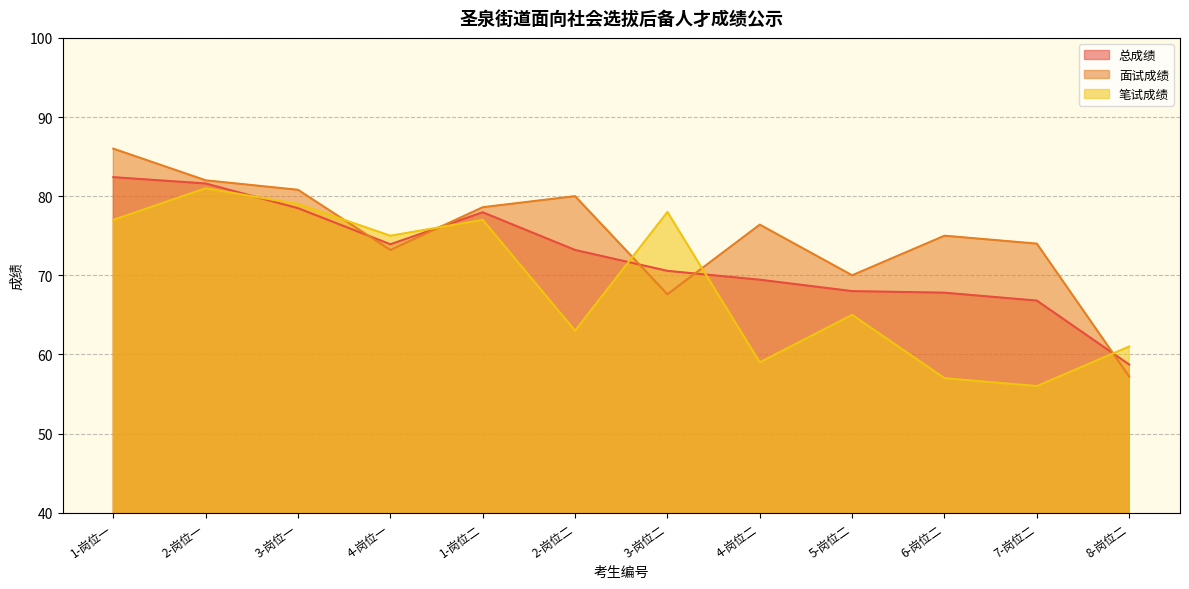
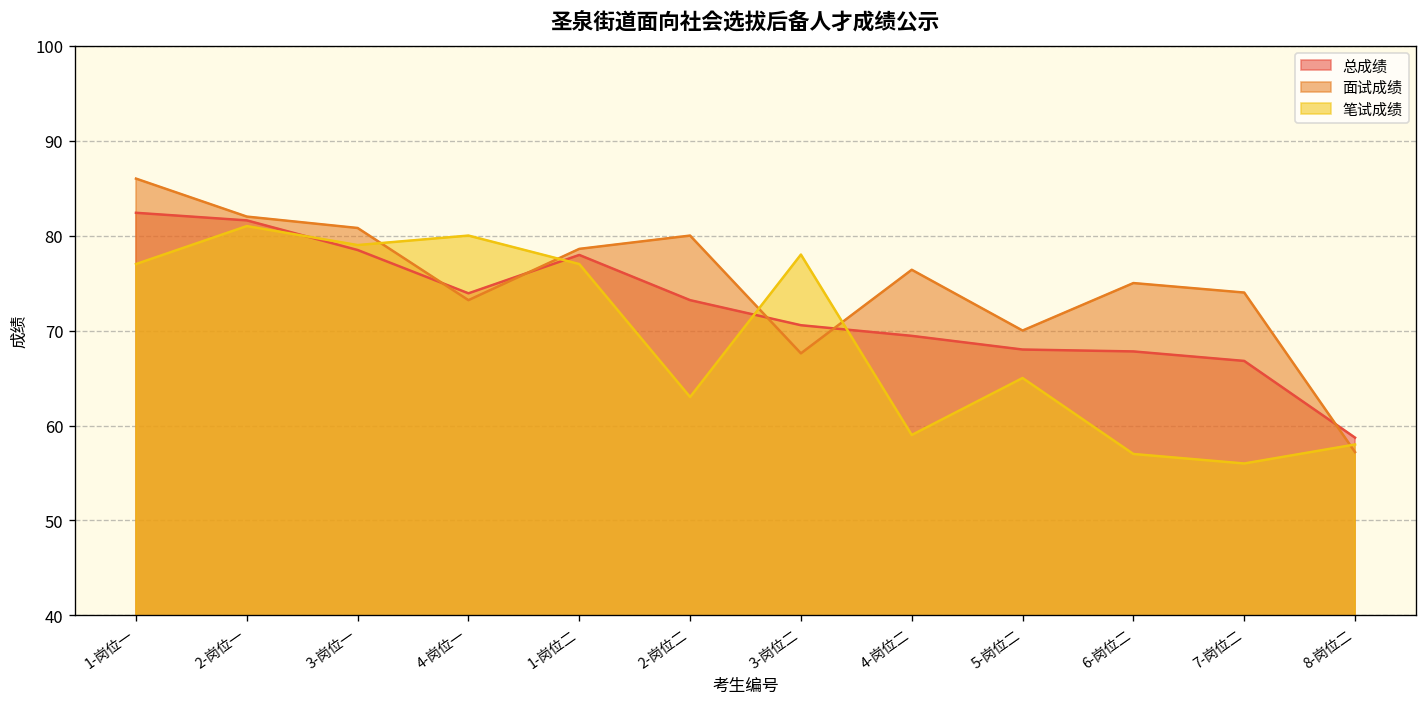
笔试成绩, 4-岗位一: 75 -> 80
笔试成绩, 8-岗位二: 61 -> 58
